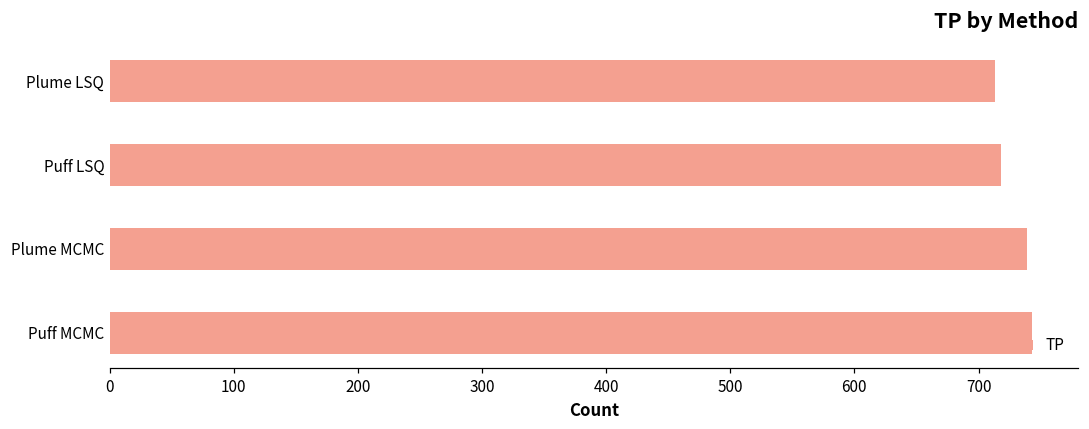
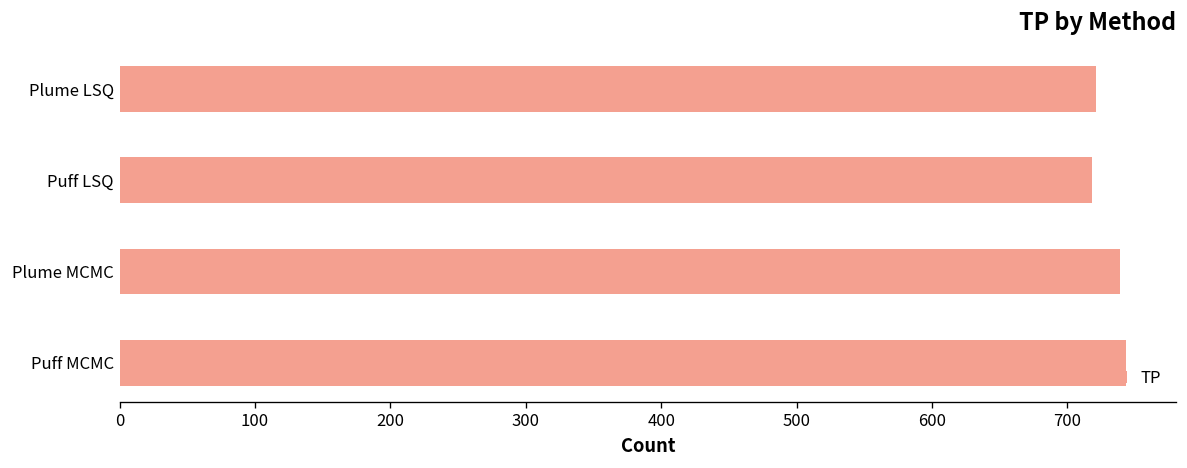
Plume LSQ: 713 -> 721
